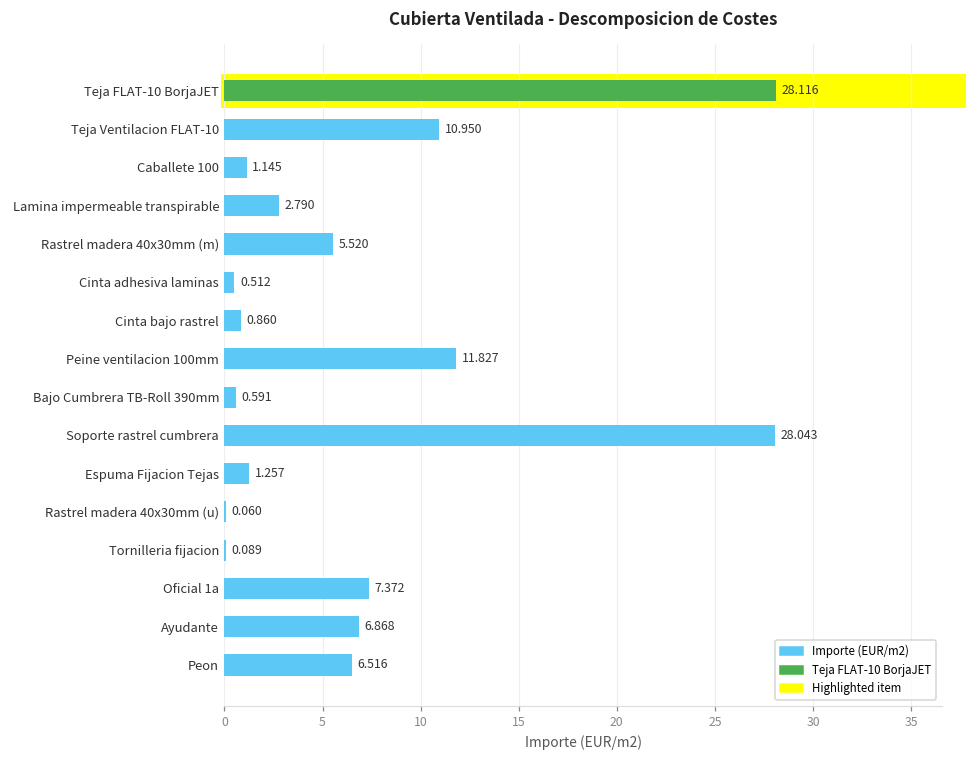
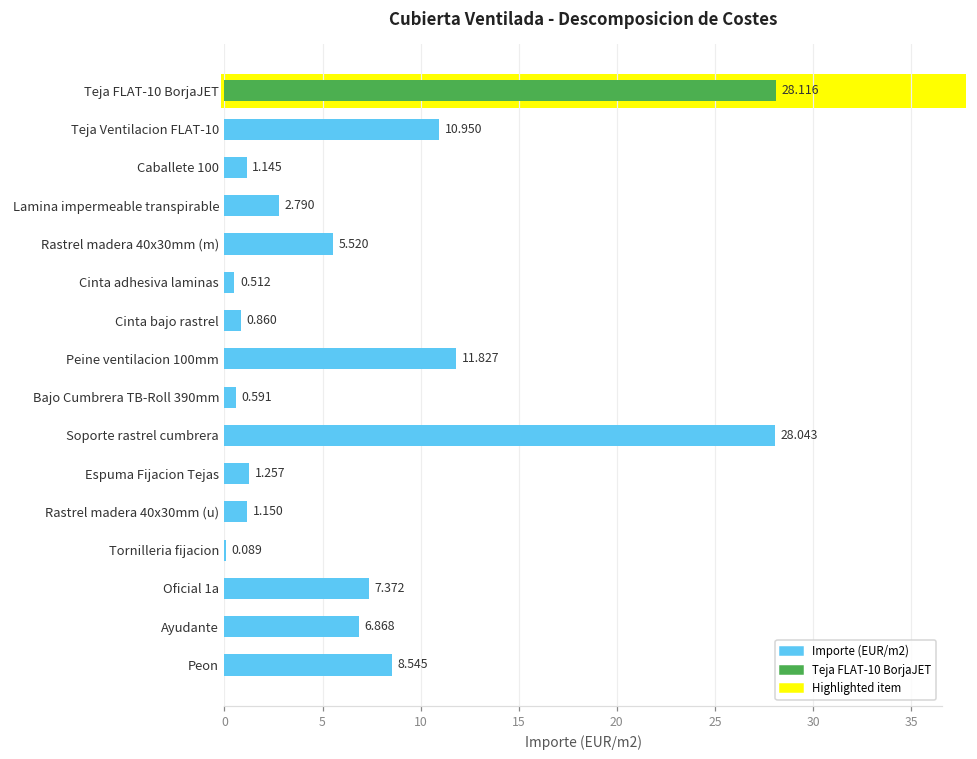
Rastrel madera 40x30mm (u): 0.060 -> 1.150
Peon: 6.516 -> 8.545
